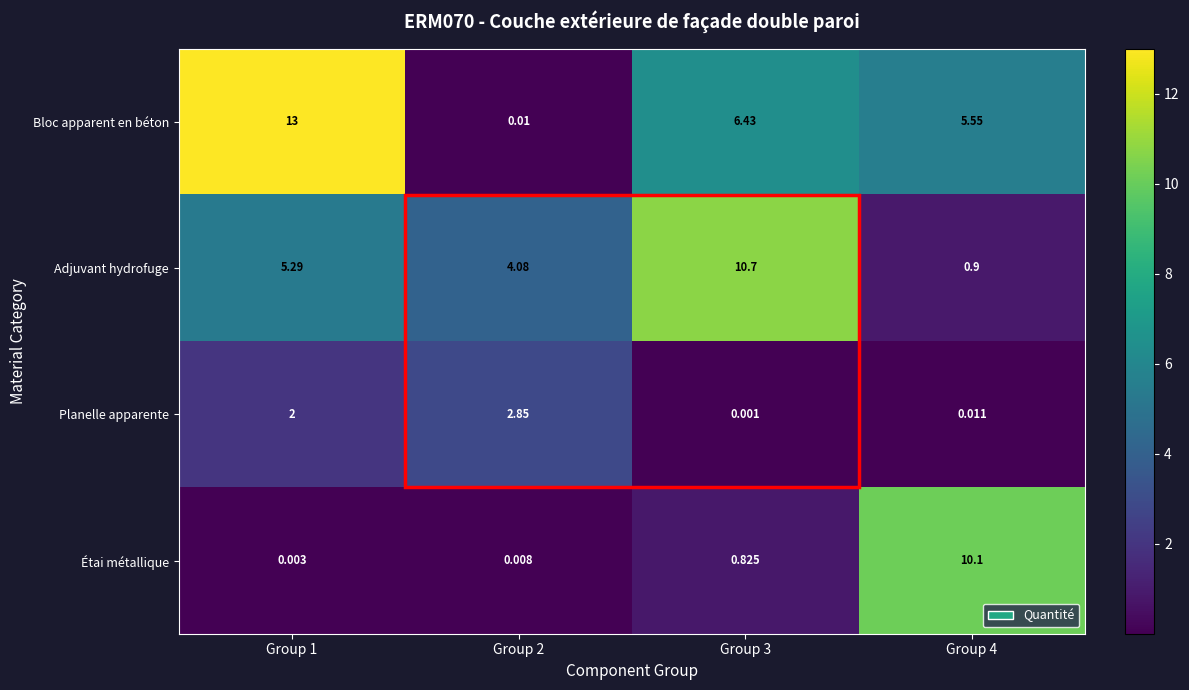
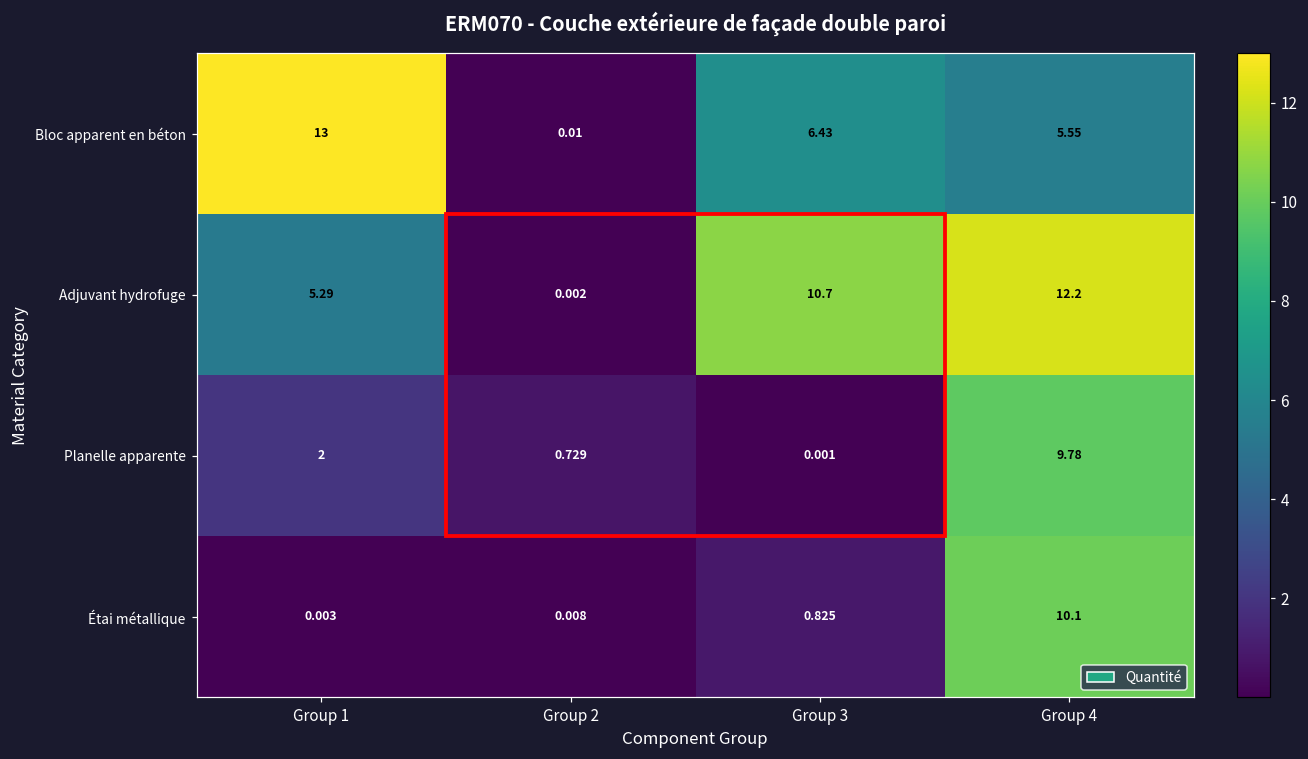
Adjuvant hydrofuge, Group 2: 4.08 -> 0.002
Adjuvant hydrofuge, Group 4: 0.9 -> 12.2
Planelle apparente, Group 2: 2.85 -> 0.729
Planelle apparente, Group 4: 0.011 -> 9.78
